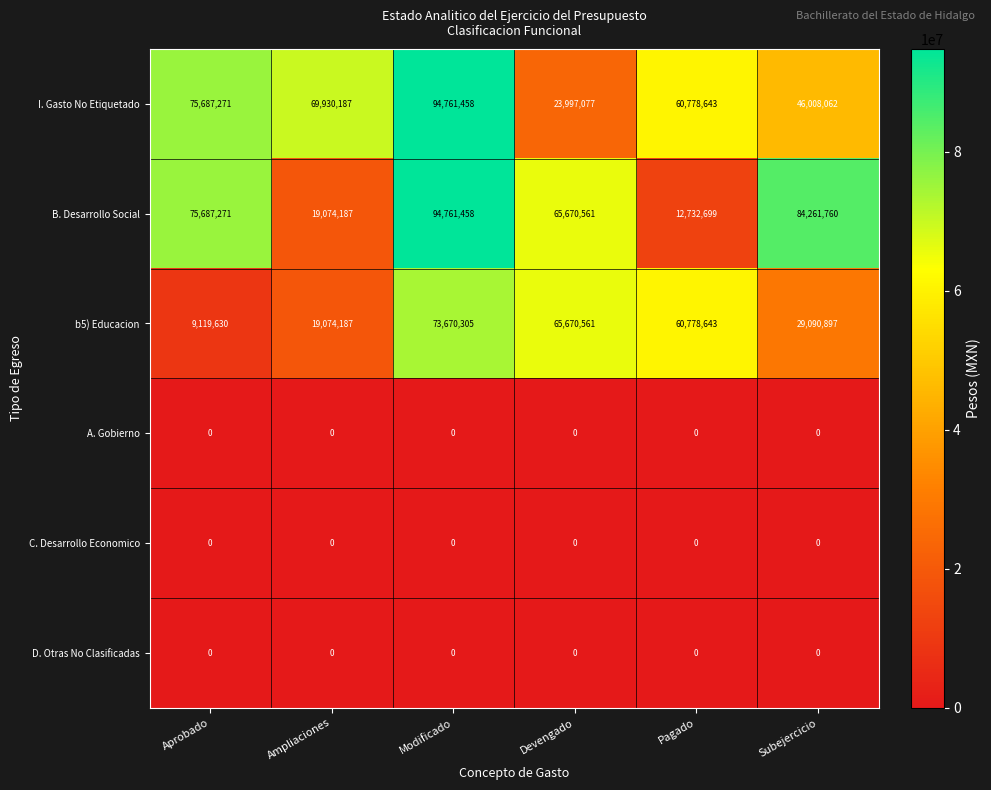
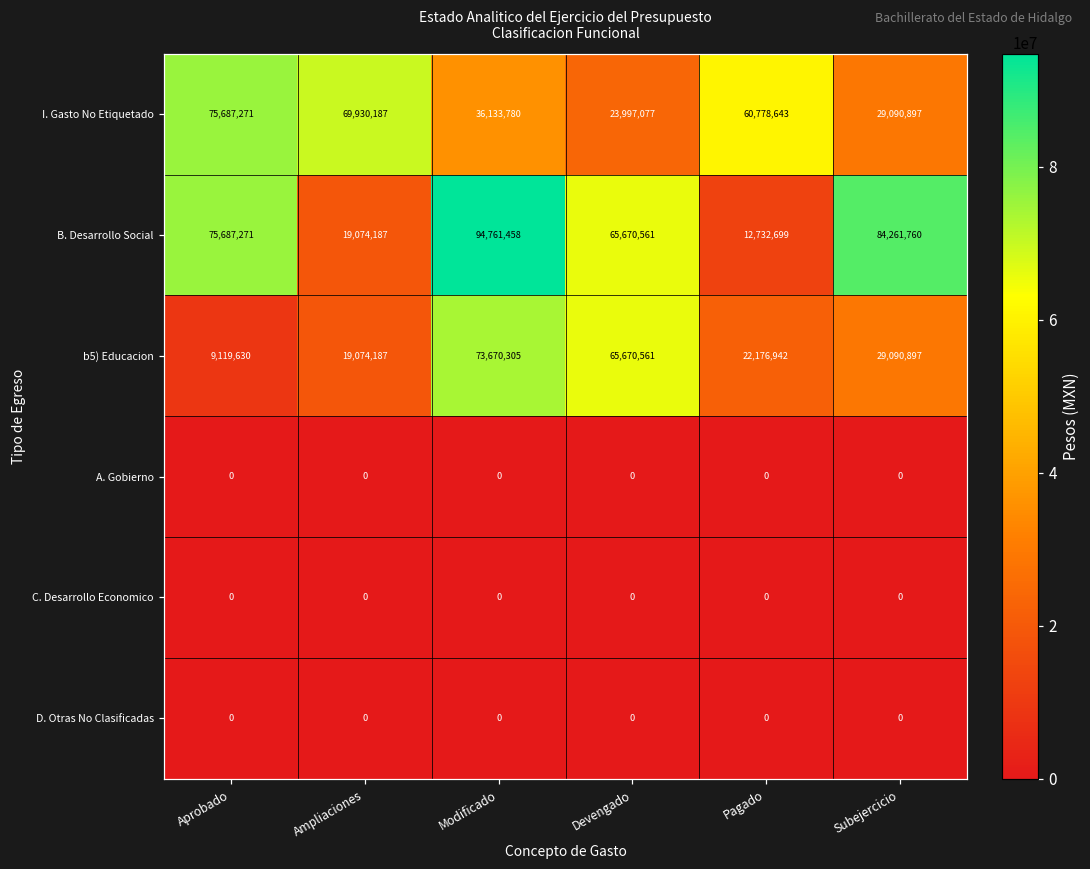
I. Gasto No Etiquetado, Modificado: 94,761,458 -> 36,133,780
I. Gasto No Etiquetado, Subejercicio: 46,008,062 -> 29,090,897
b5) Educacion, Pagado: 60,778,643 -> 22,176,942
